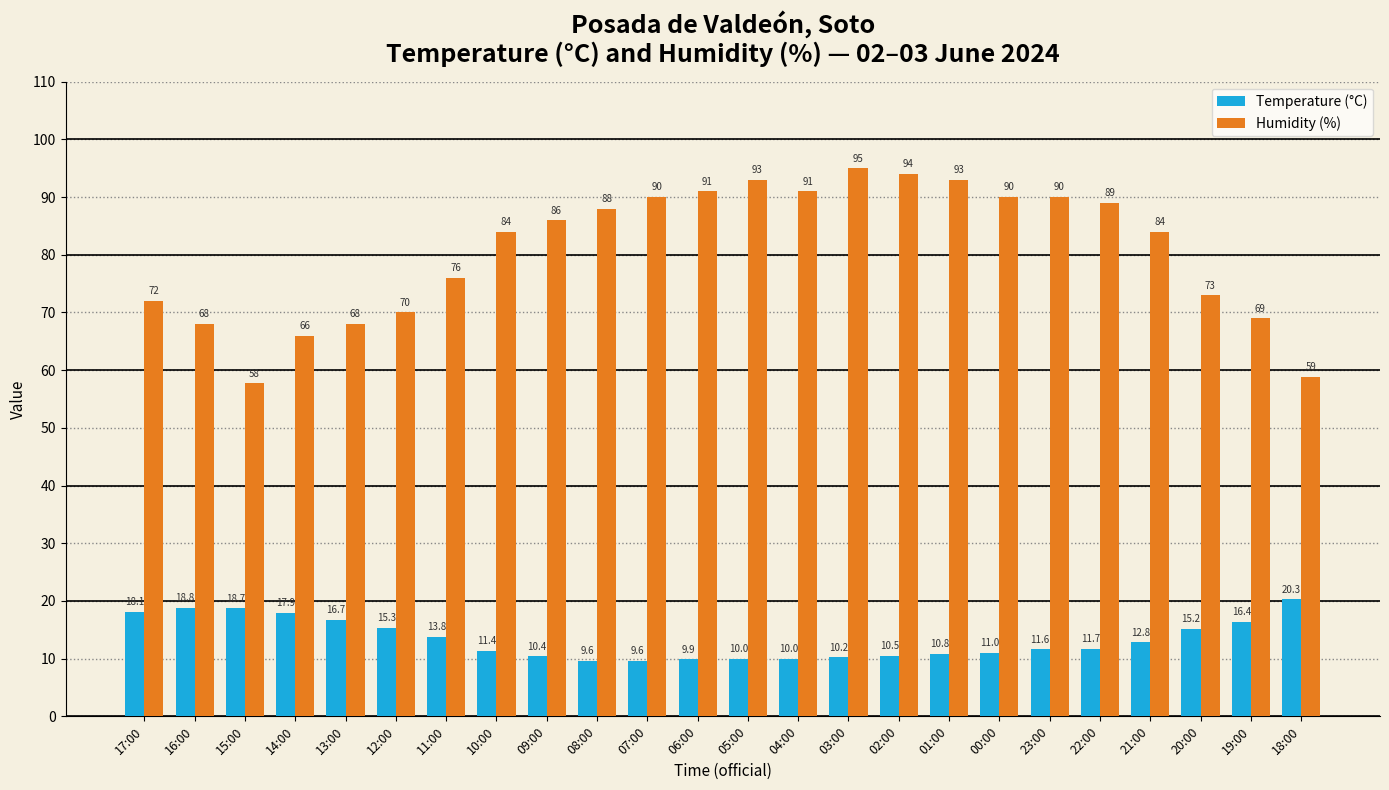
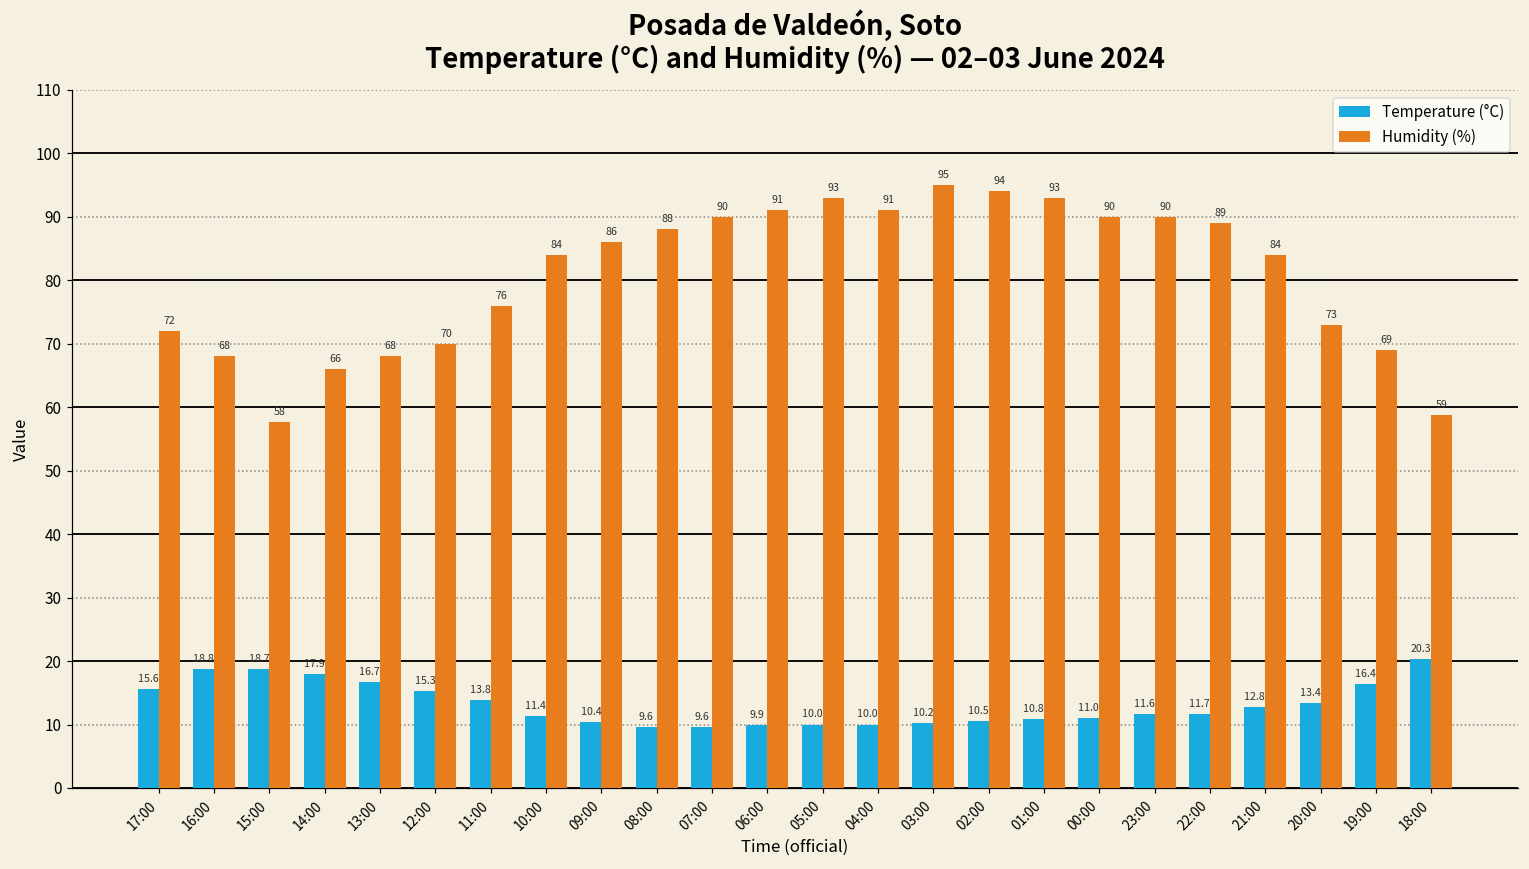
Temperature (°C), 17:00: 18.1 -> 15.6
Temperature (°C), 20:00: 15.2 -> 13.4
